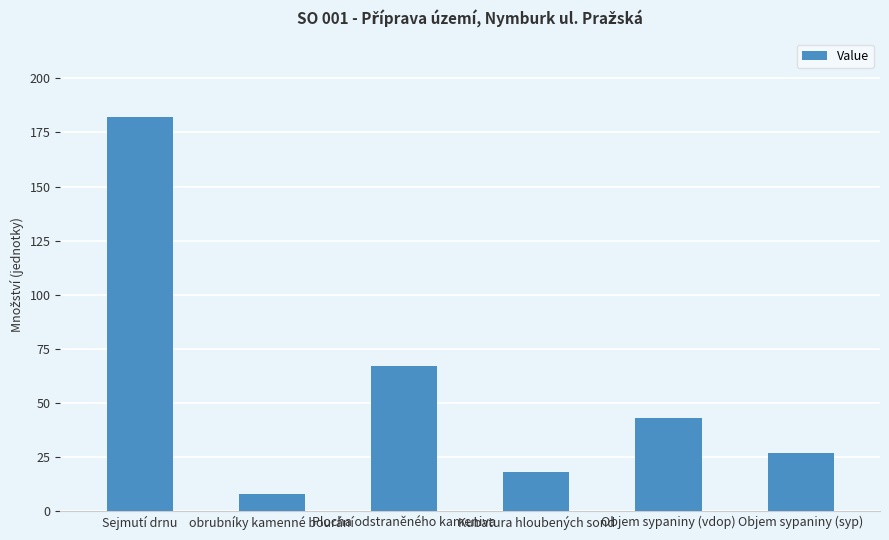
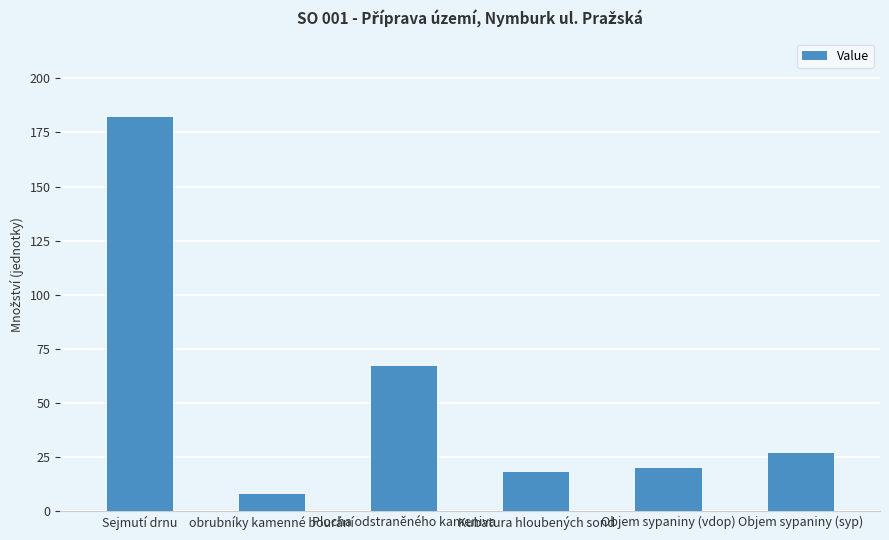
Objem sypaniny (vdop): 43 -> 20
